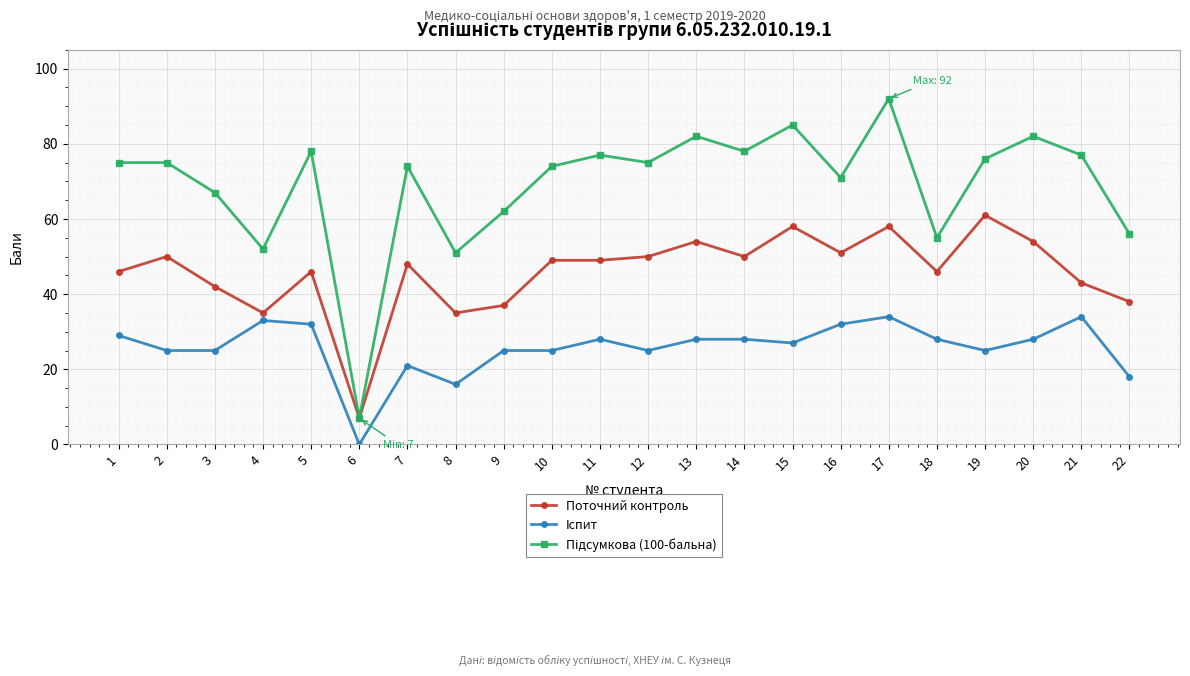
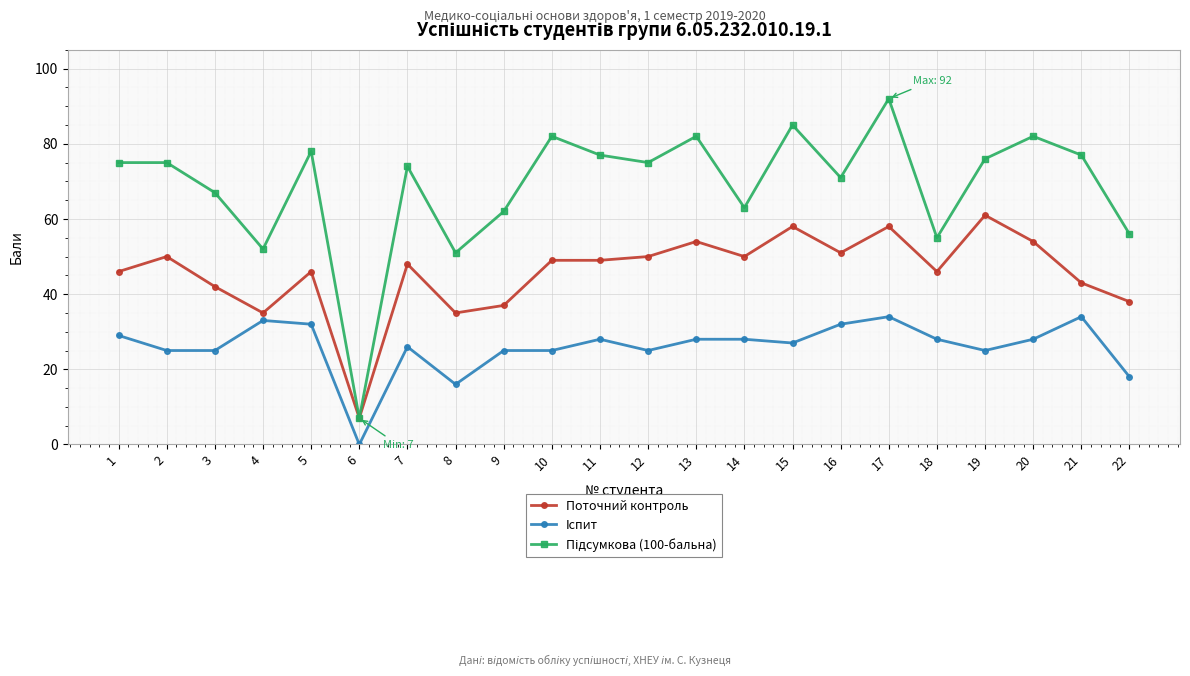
Іспит, 7: 21 -> 26
Підсумкова (100-бальна), 10: 74 -> 82
Підсумкова (100-бальна), 14: 78 -> 63
